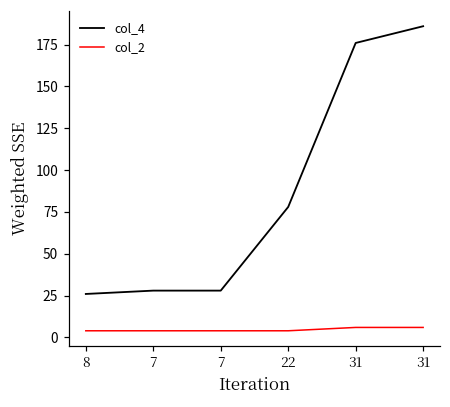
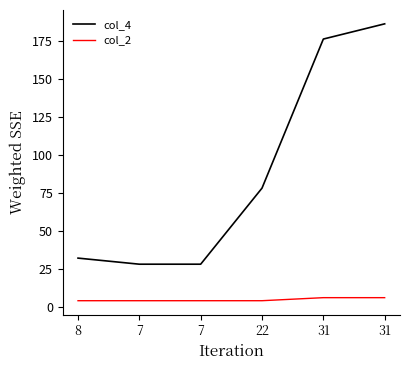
col_4, 8: 26 -> 32
